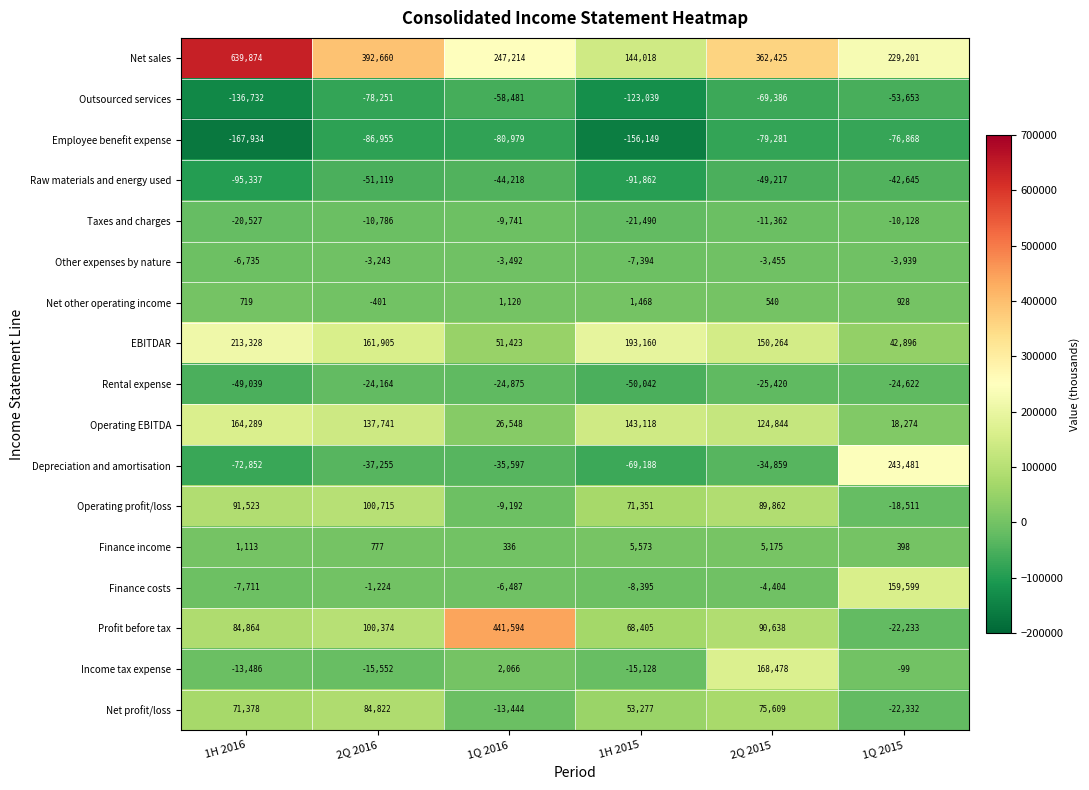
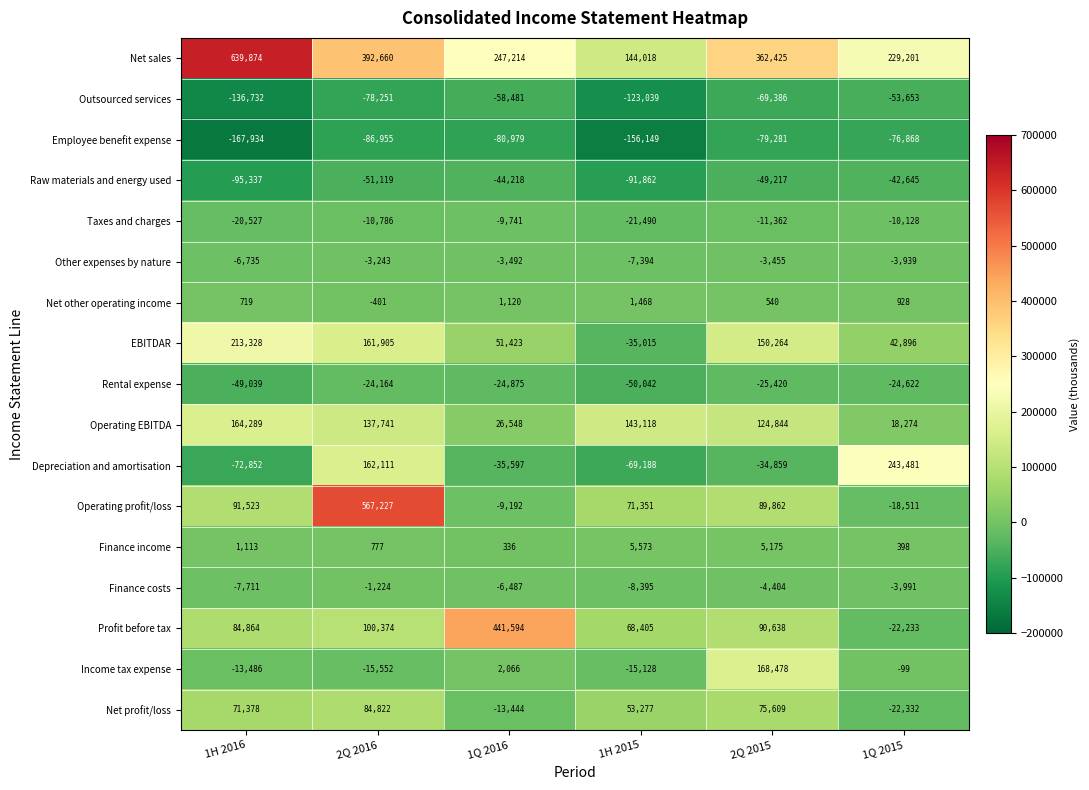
EBITDAR, 1H 2015: 193,160 -> -35,015
Depreciation and amortisation, 2Q 2016: -37,255 -> 162,111
Operating profit/loss, 2Q 2016: 100,715 -> 567,227
Finance costs, 1Q 2015: 159,599 -> -3,991
